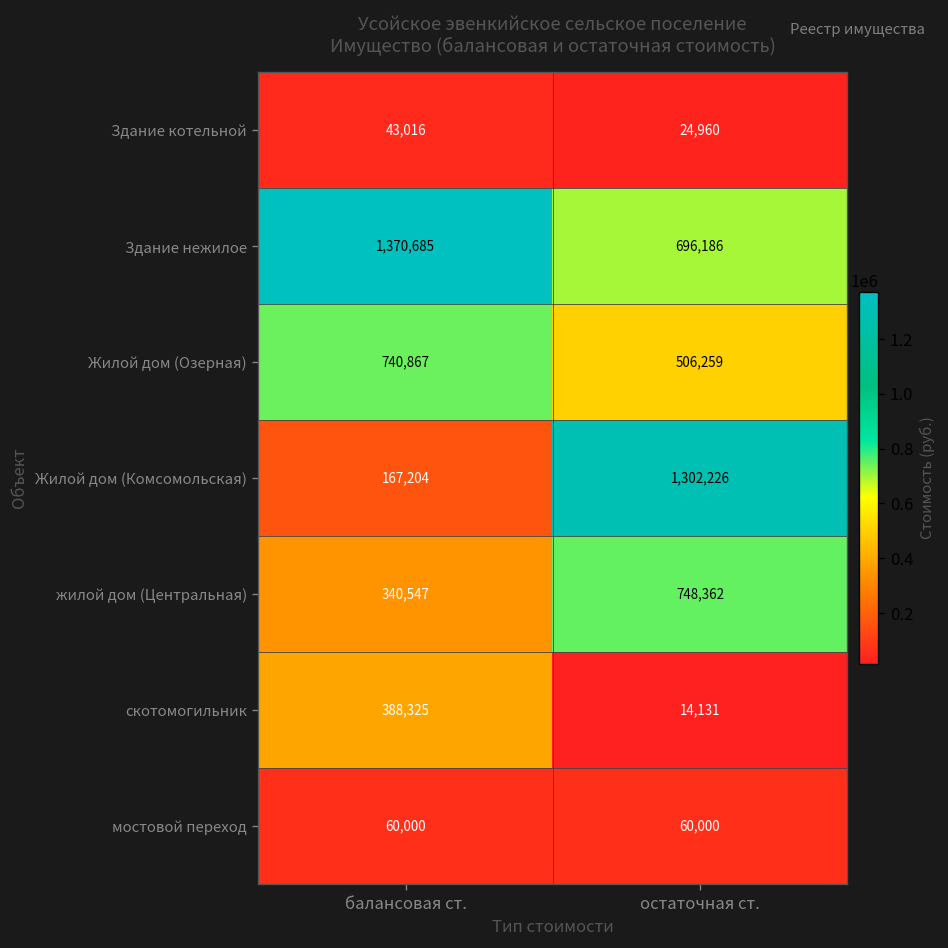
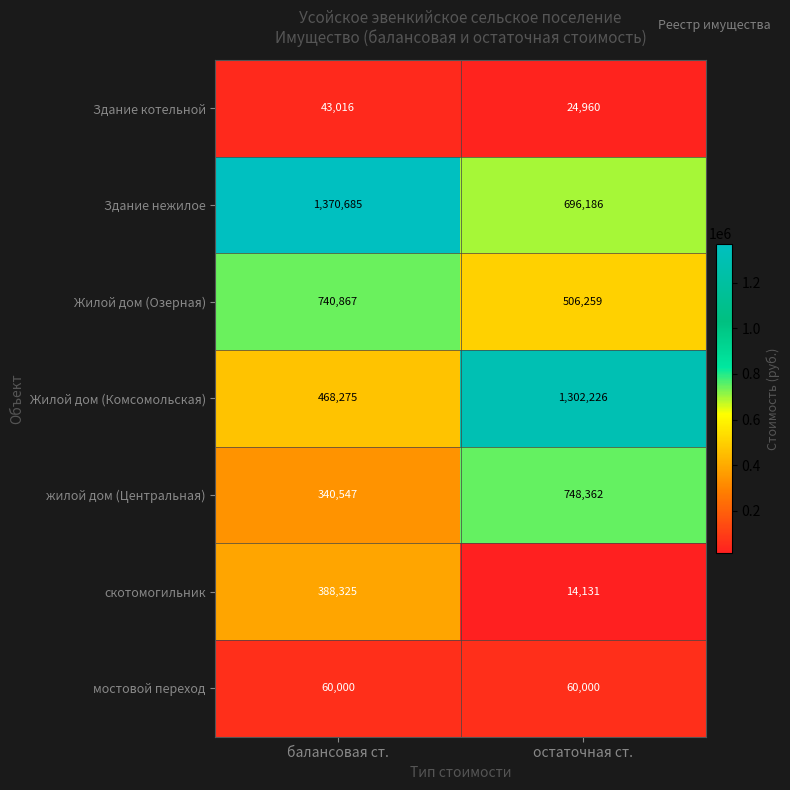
Жилой дом (Комсомольская), балансовая ст.: 167,204 -> 468,275
